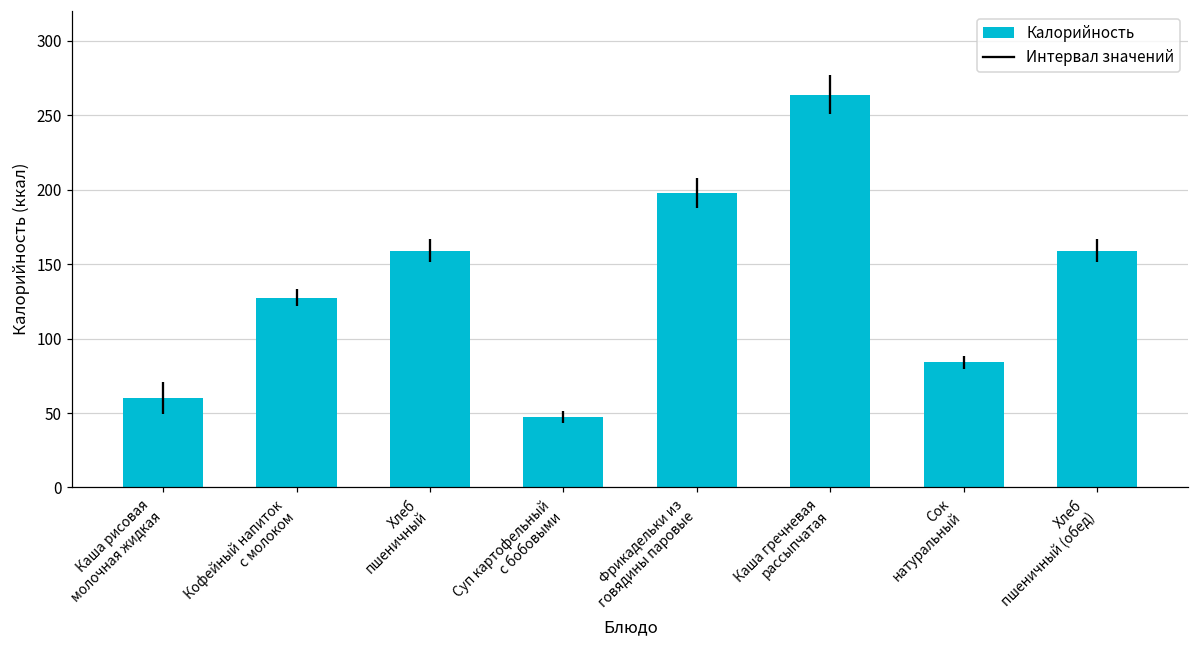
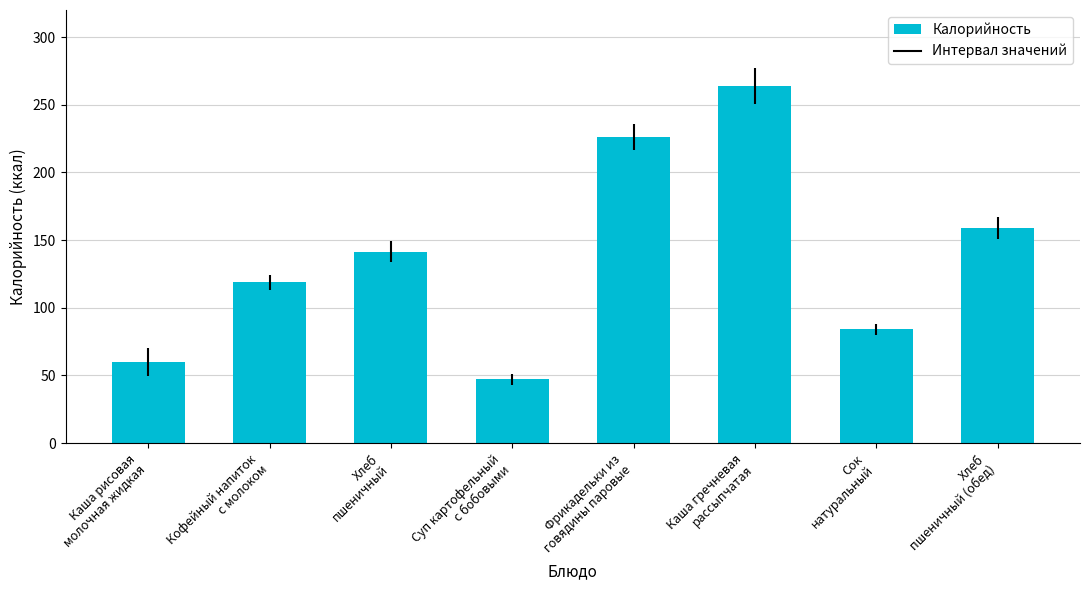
Кофейный напиток с молоком: 128 -> 119
Хлеб пшеничный: 159 -> 142
Фрикадельки из говядины паровые: 198 -> 226
